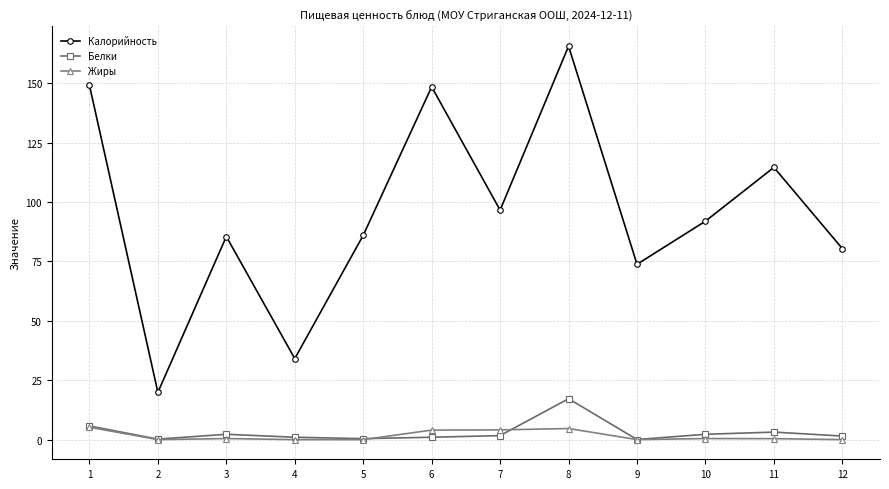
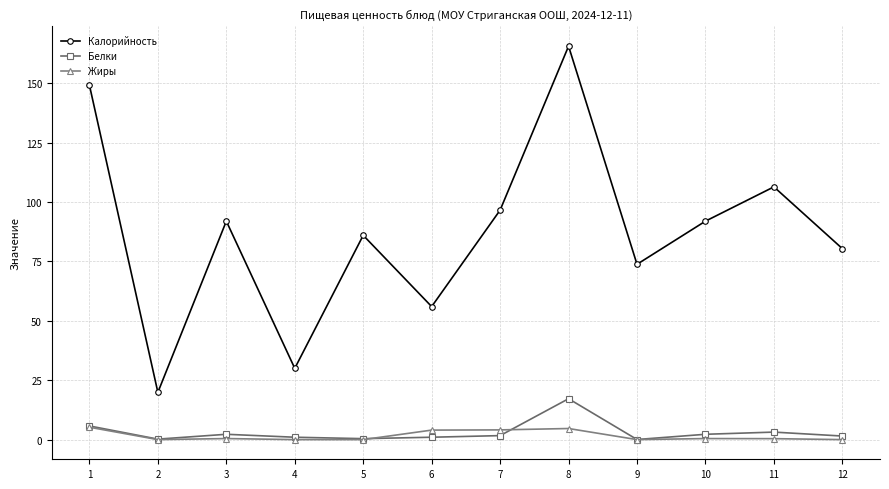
Калорийность, 3: 85 -> 92
Калорийность, 4: 34 -> 30
Калорийность, 6: 149 -> 56
Калорийность, 11: 115 -> 106
